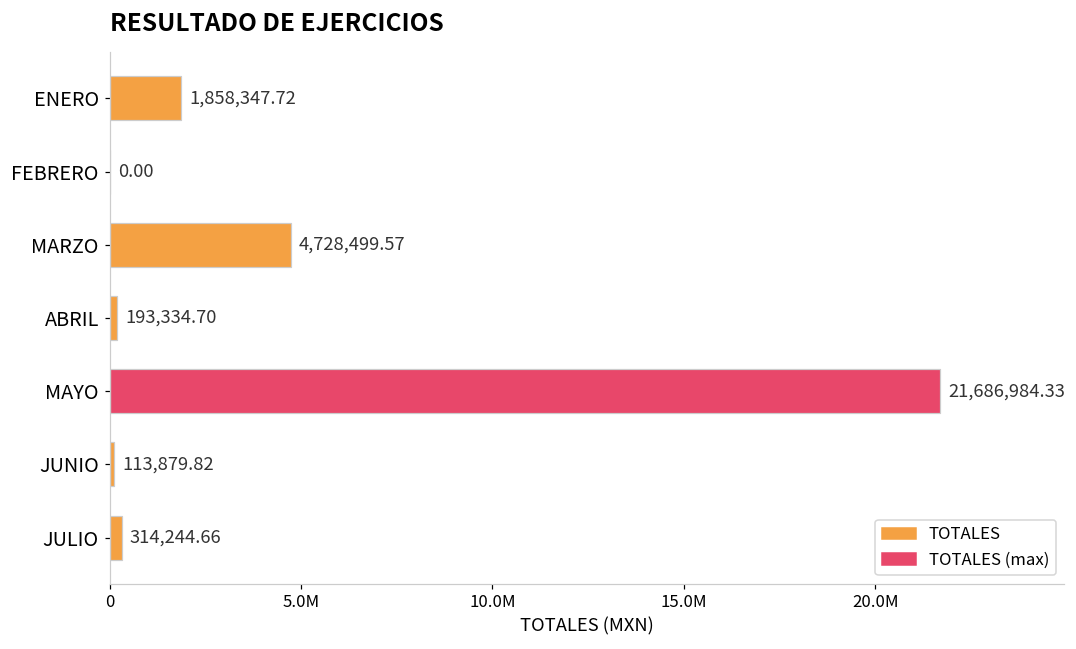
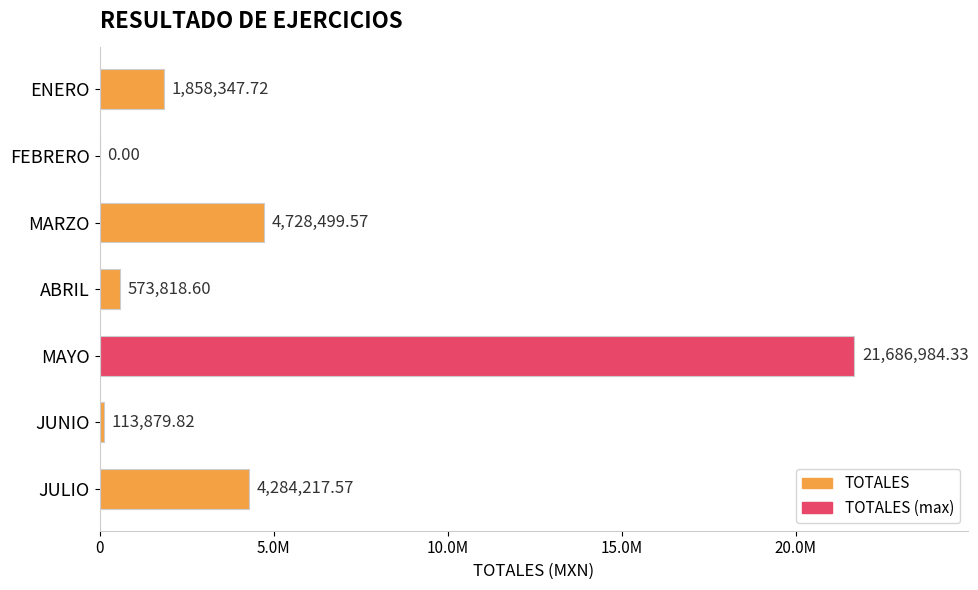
ABRIL: 193,334.70 -> 573,818.60
JULIO: 314,244.66 -> 4,284,217.57
